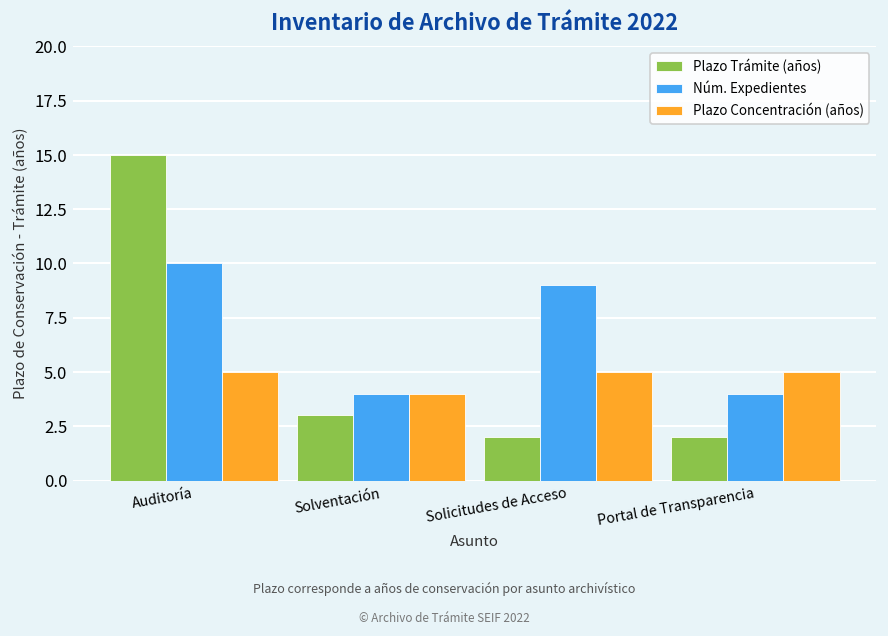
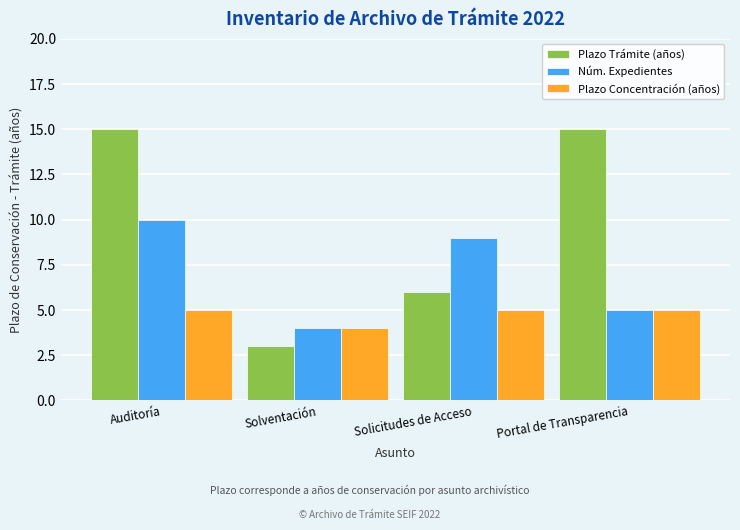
Plazo Trámite (años), Solicitudes de Acceso: 2 -> 6
Plazo Trámite (años), Portal de Transparencia: 2 -> 15
Núm. Expedientes, Portal de Transparencia: 4 -> 5
